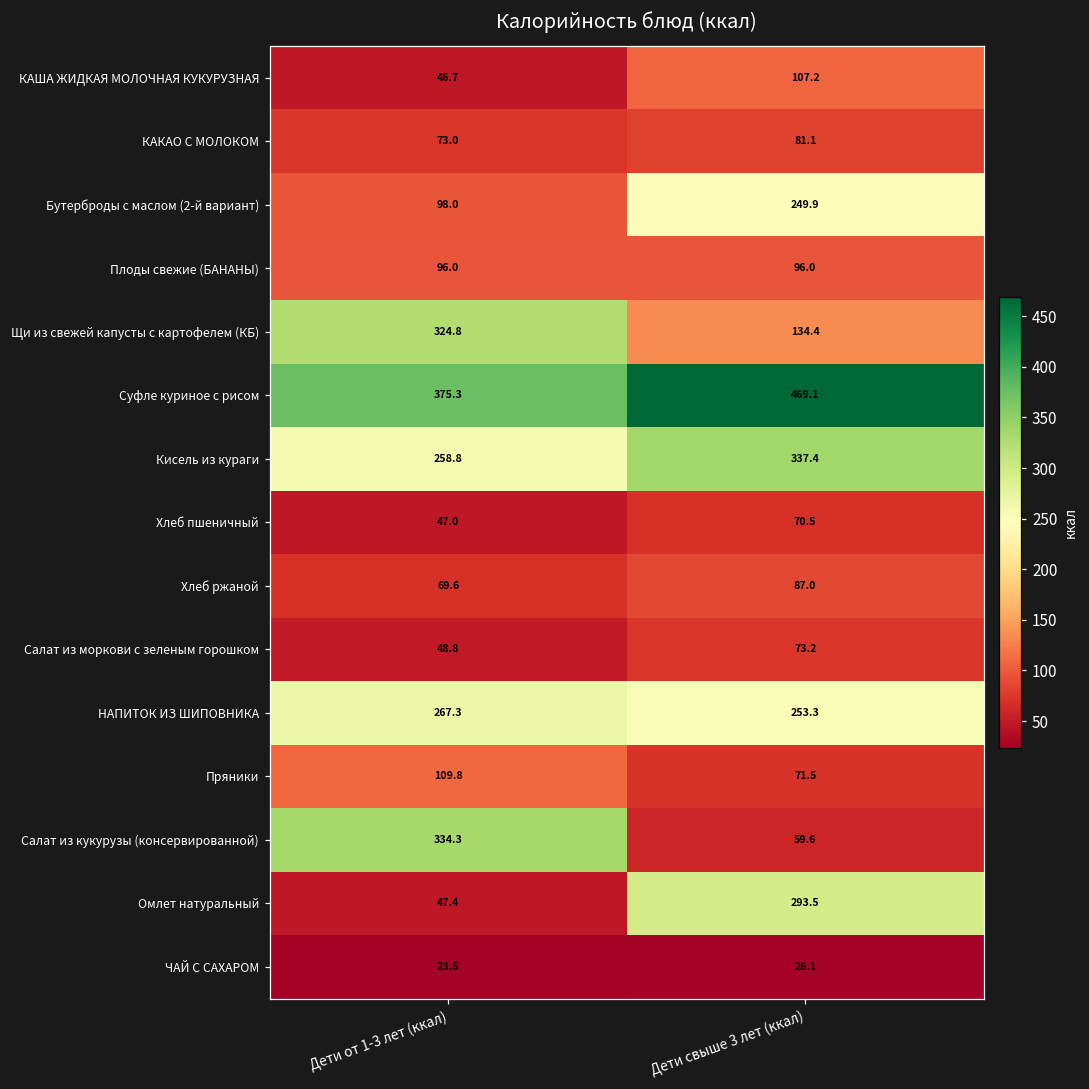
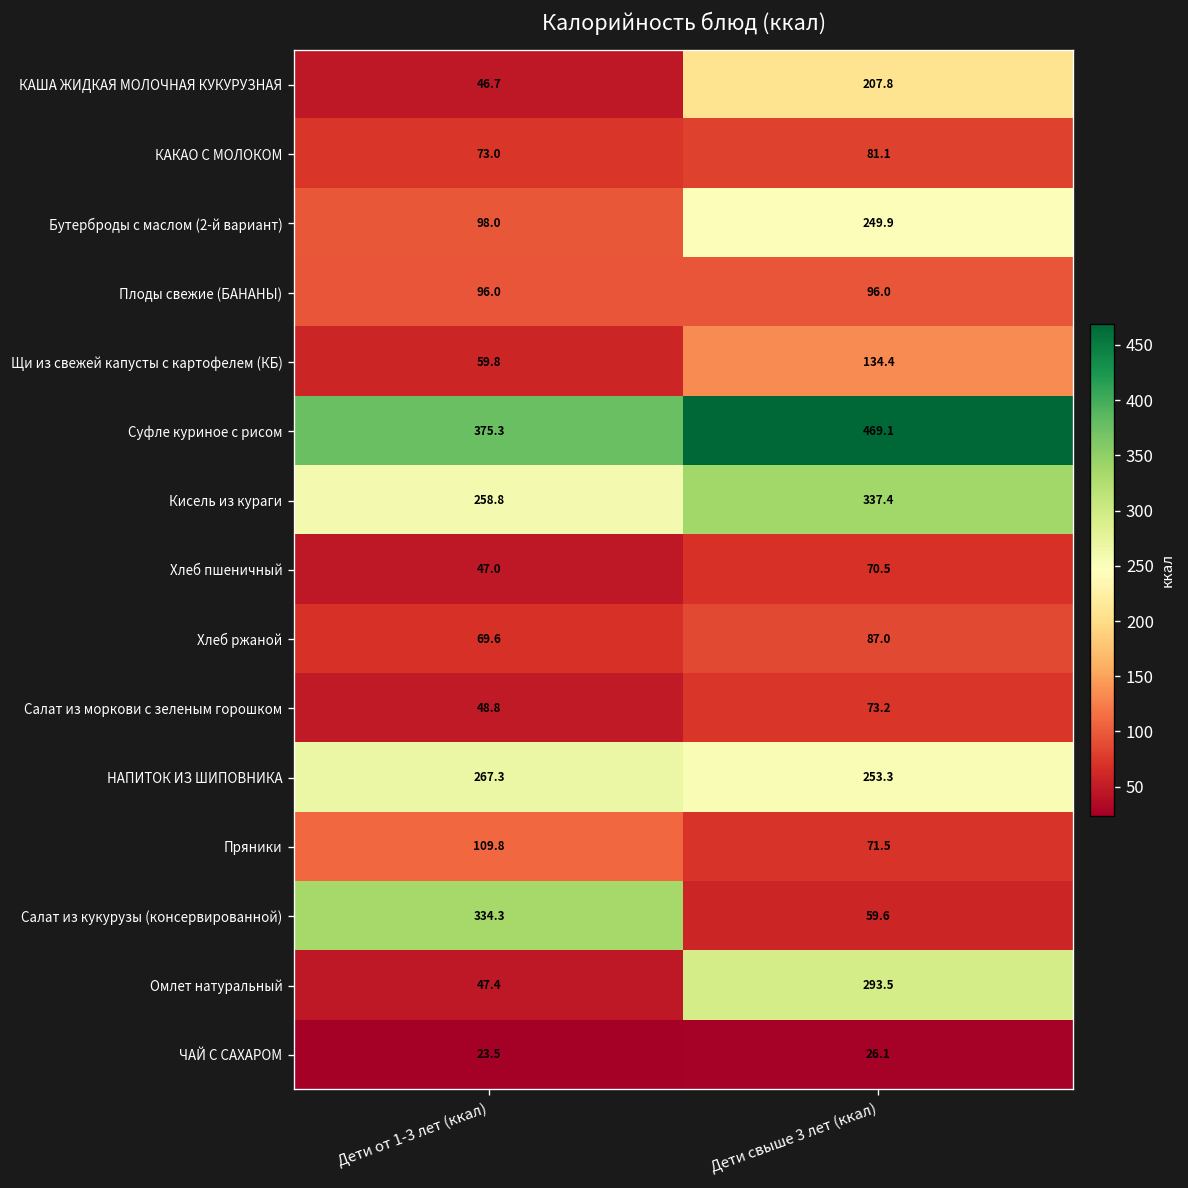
КАША ЖИДКАЯ МОЛОЧНАЯ КУКУРУЗНАЯ, Дети свыше 3 лет (ккал): 107.2 -> 207.8
Щи из свежей капусты с картофелем (КБ), Дети от 1-3 лет (ккал): 324.8 -> 59.8
